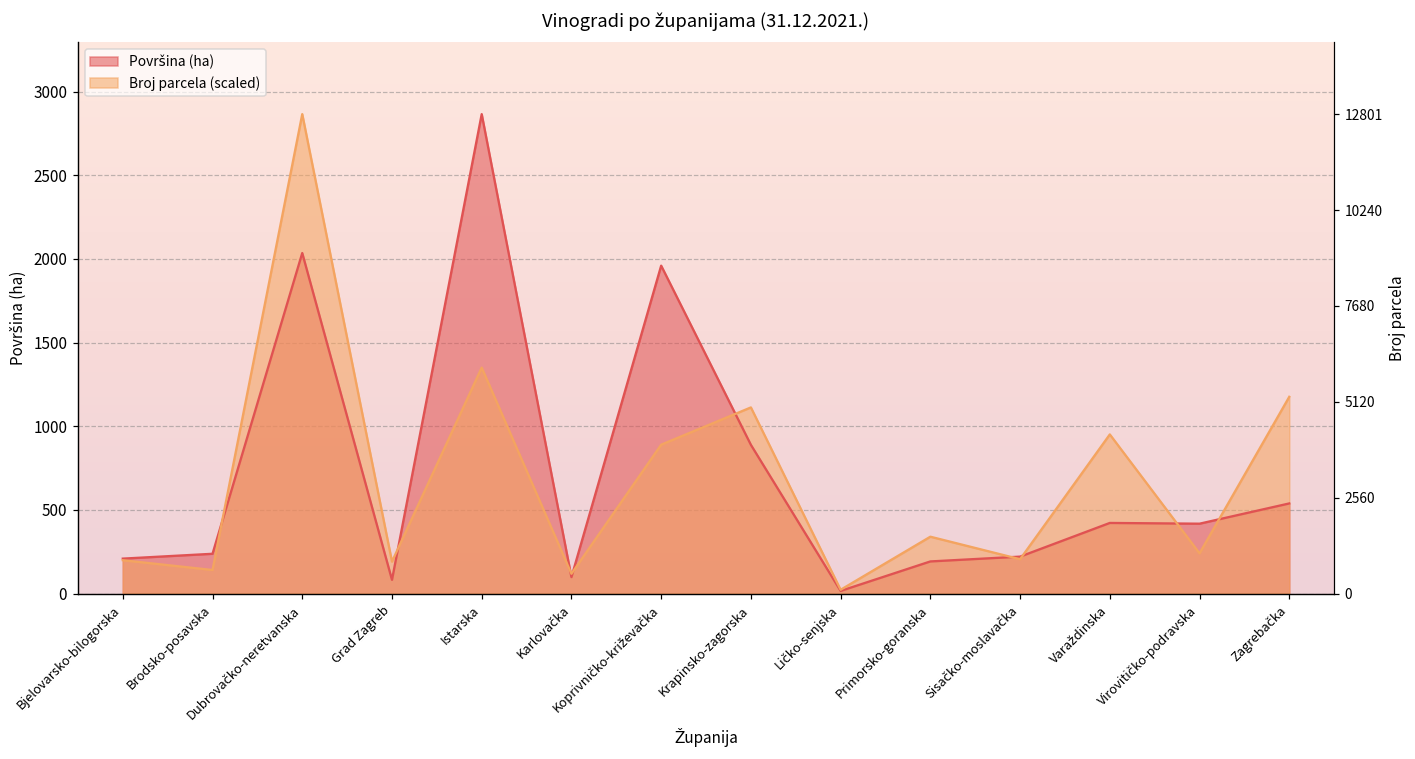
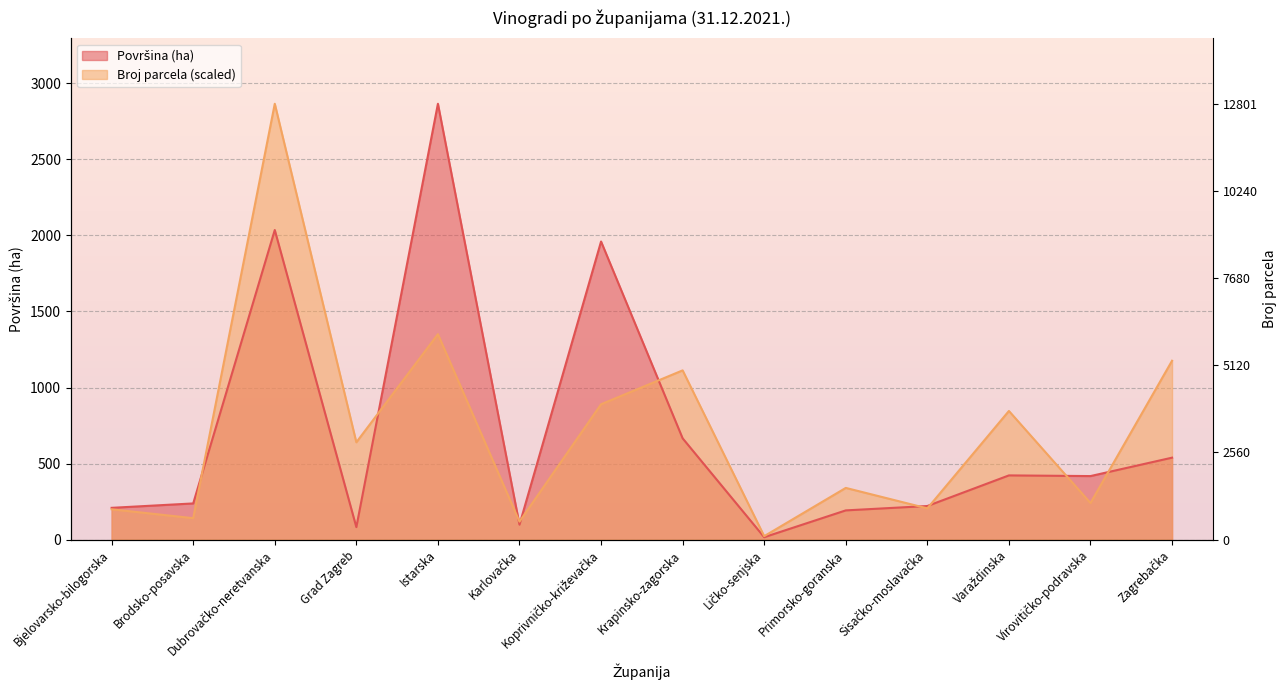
Broj parcela (scaled), Grad Zagreb: 190 -> 640
Površina (ha), Krapinsko-zagorska: 890 -> 670
Broj parcela (scaled), Varaždinska: 950 -> 850
